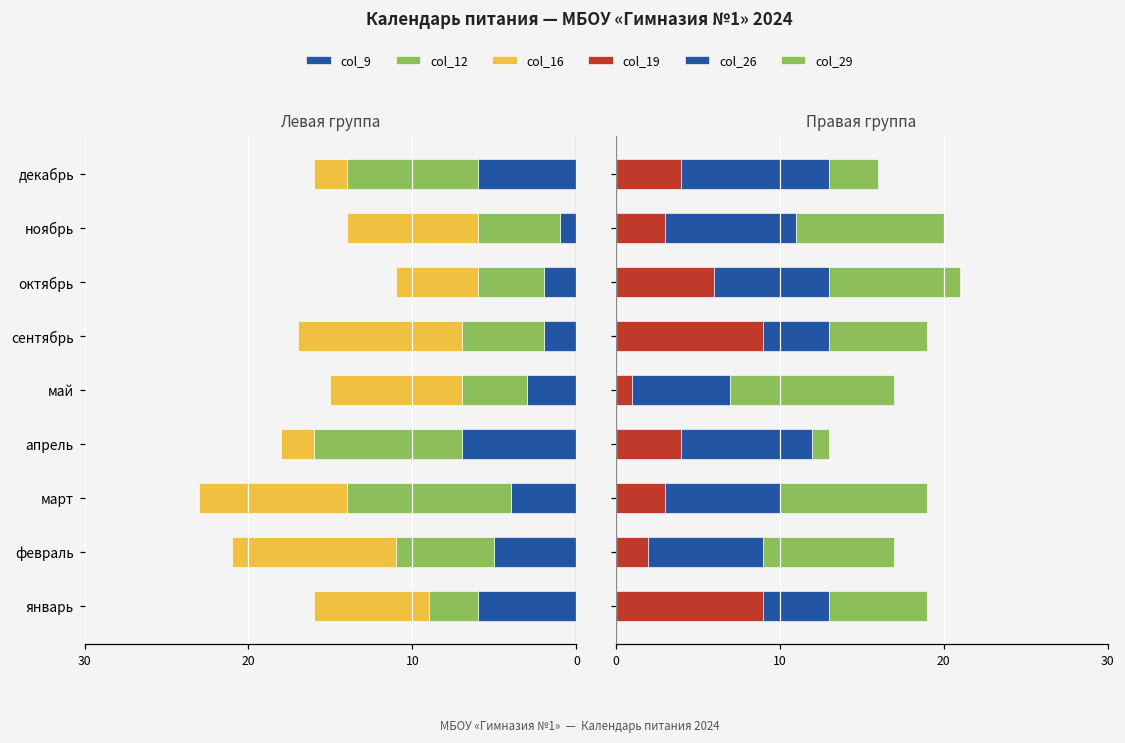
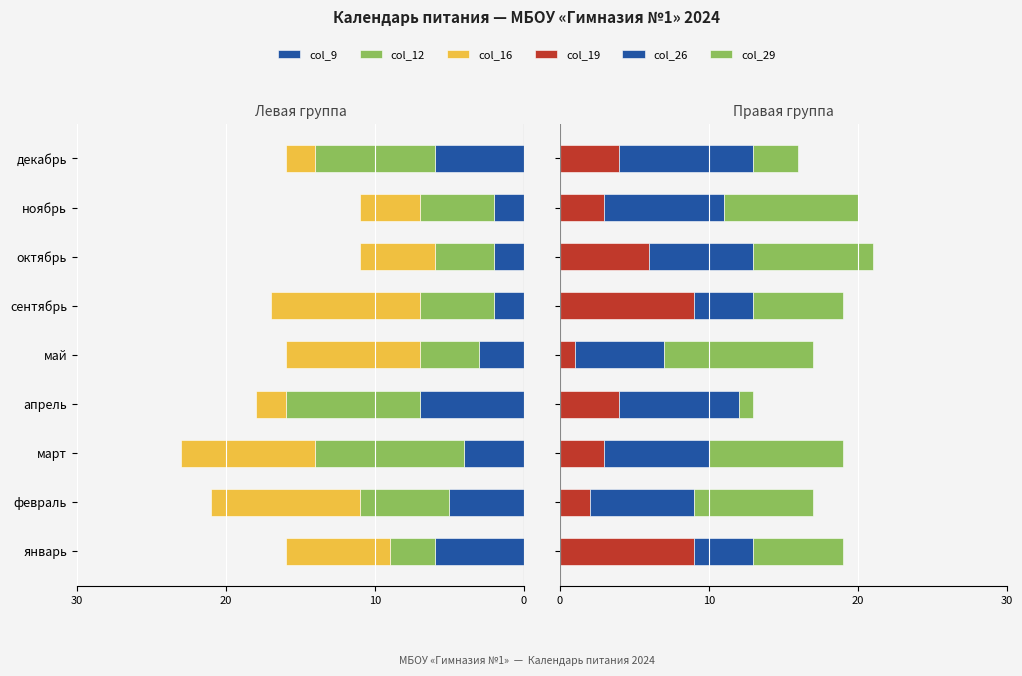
Левая группа, col_9, ноябрь: 1 -> 2
Левая группа, col_16, ноябрь: 8 -> 4
Левая группа, col_16, май: 8 -> 9
